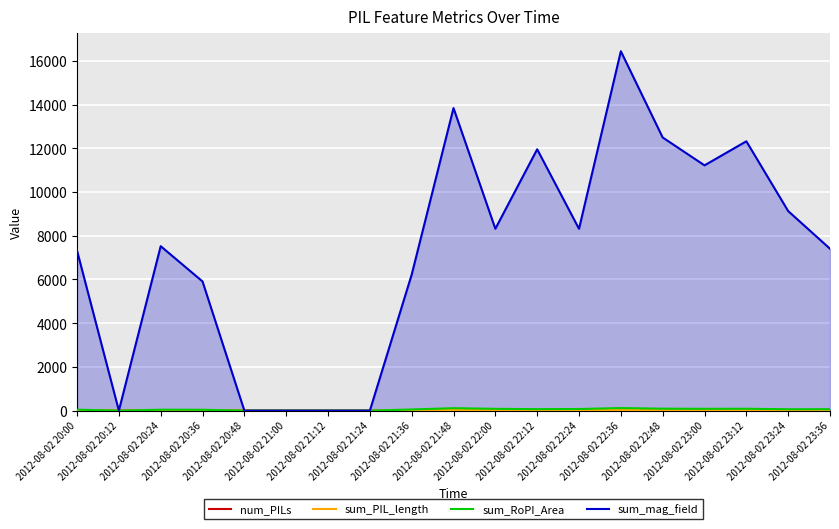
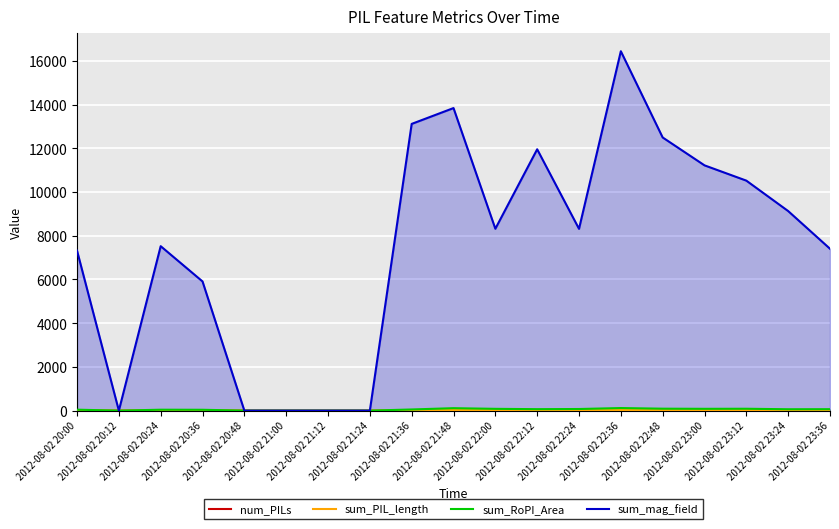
sum_mag_field, 2012-08-02 21:36: 6200 -> 13100
sum_mag_field, 2012-08-02 23:12: 12300 -> 10500
